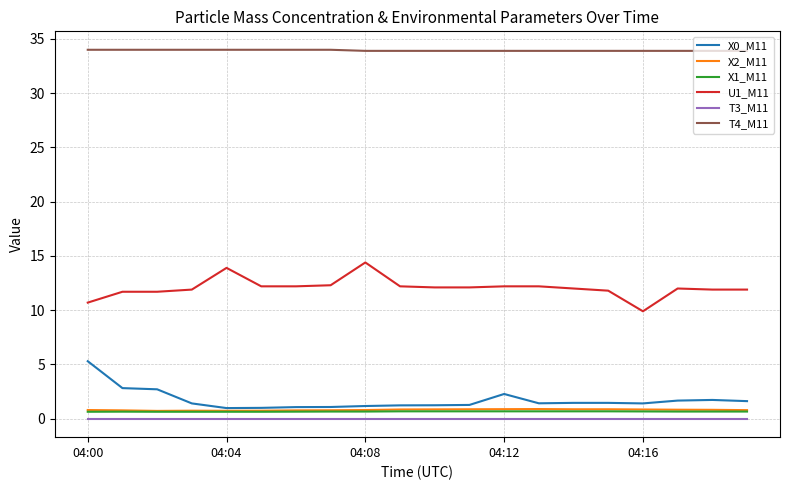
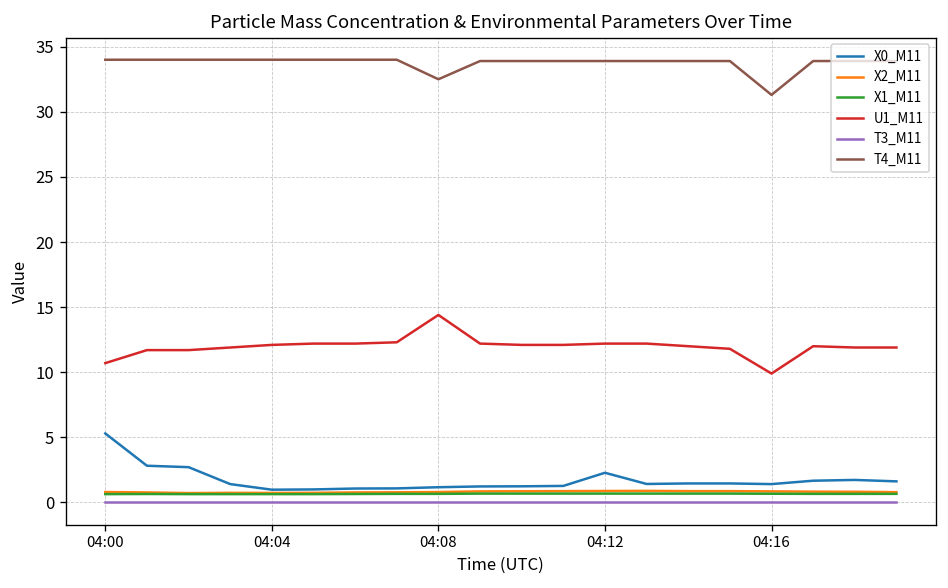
U1_M11, 04:04: 13.9 -> 12.1
T4_M11, 04:08: 33.9 -> 32.5
T4_M11, 04:16: 33.9 -> 31.3
